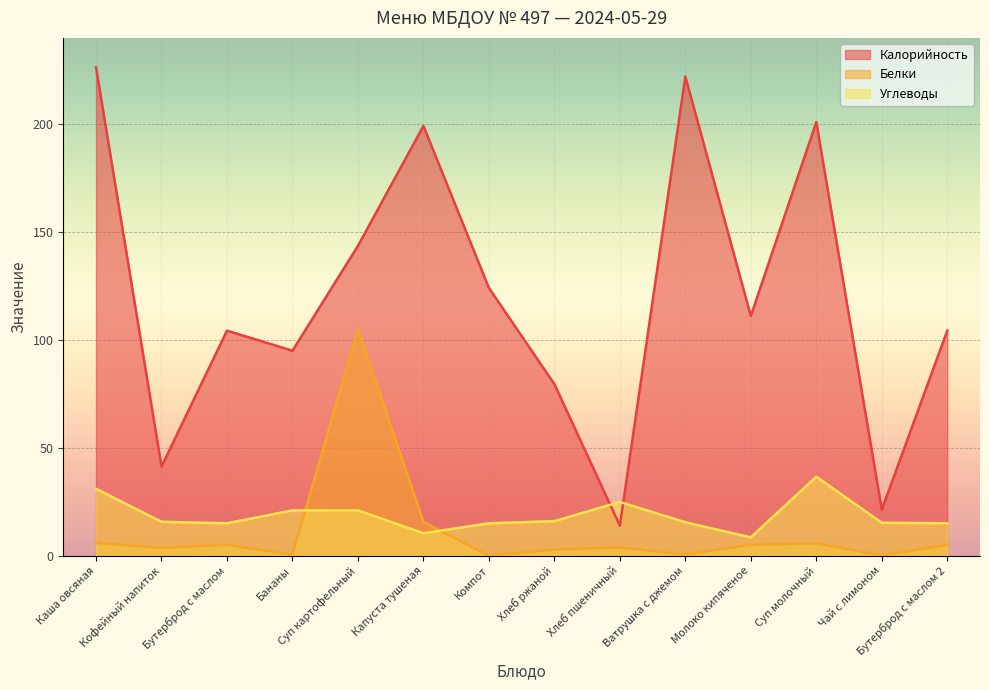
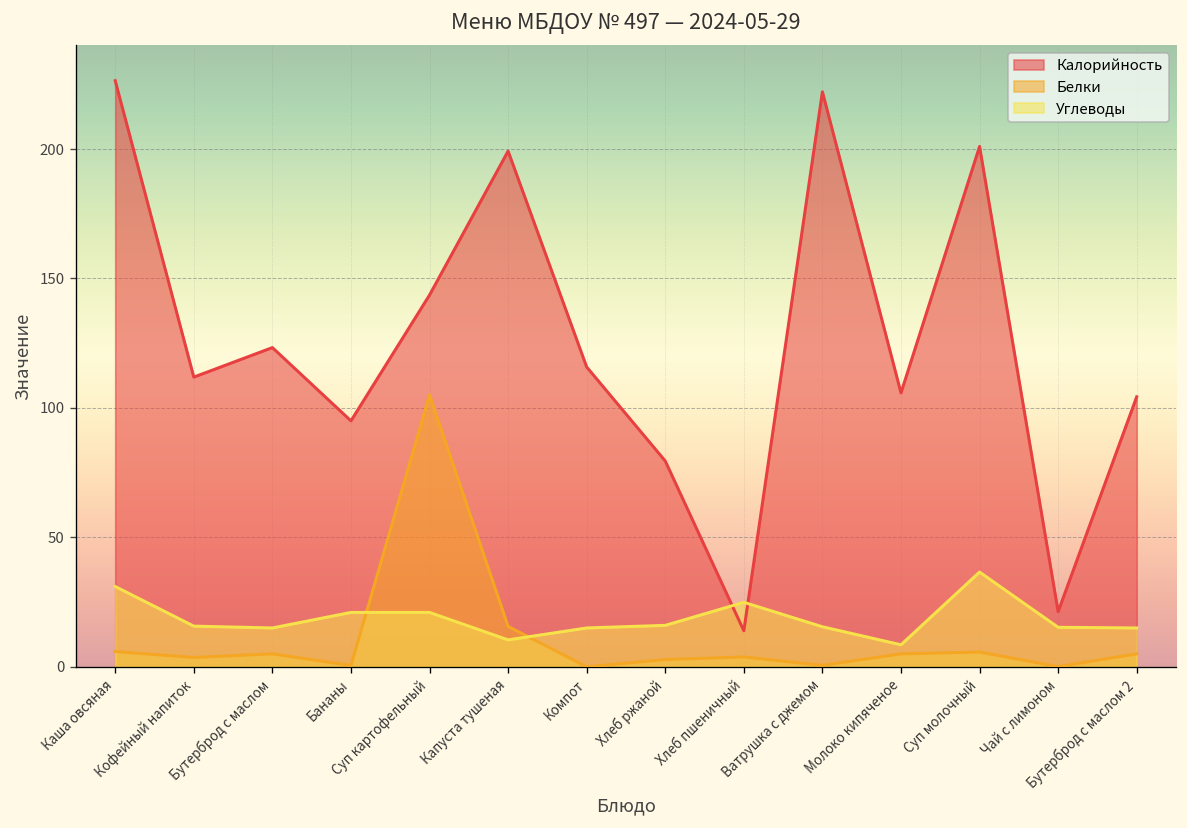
Калорийность, Кофейный напиток: 41 -> 112
Калорийность, Бутерброд с маслом: 104 -> 123
Калорийность, Компот: 124 -> 116
Калорийность, Молоко кипяченое: 111 -> 106
